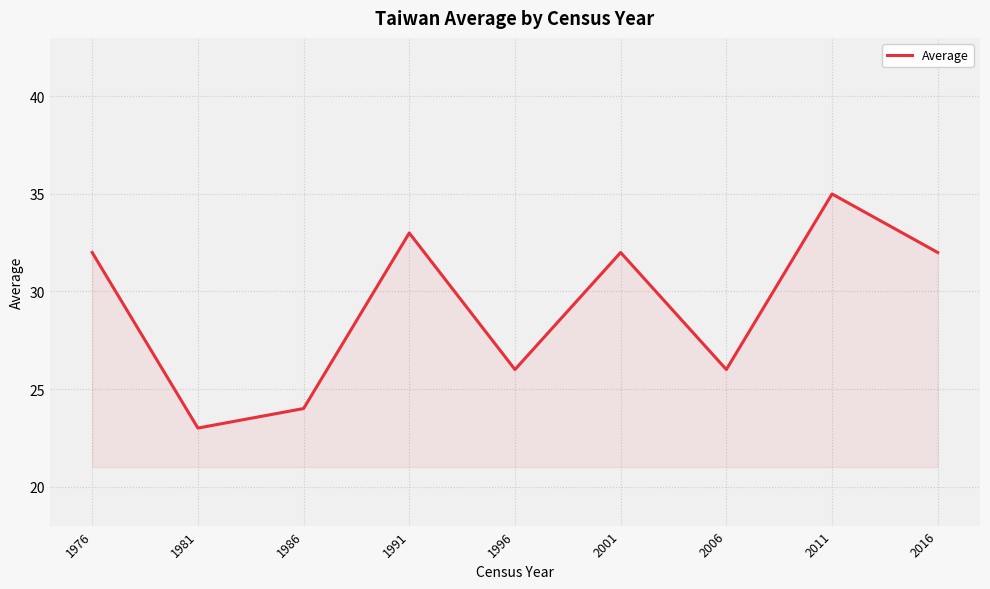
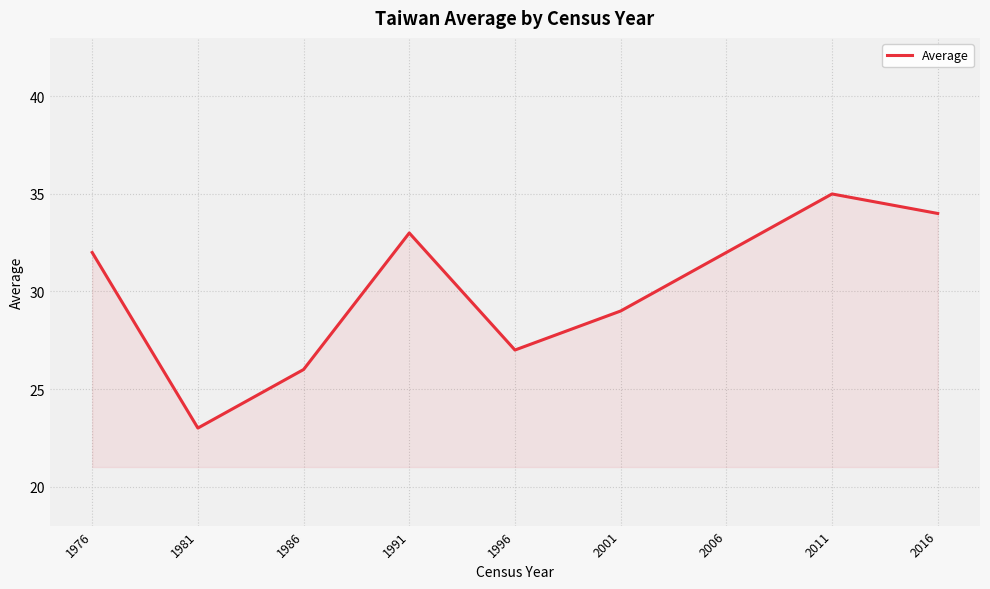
1986: 24 -> 26
1996: 26 -> 27
2001: 32 -> 29
2006: 26 -> 32
2016: 32 -> 34
